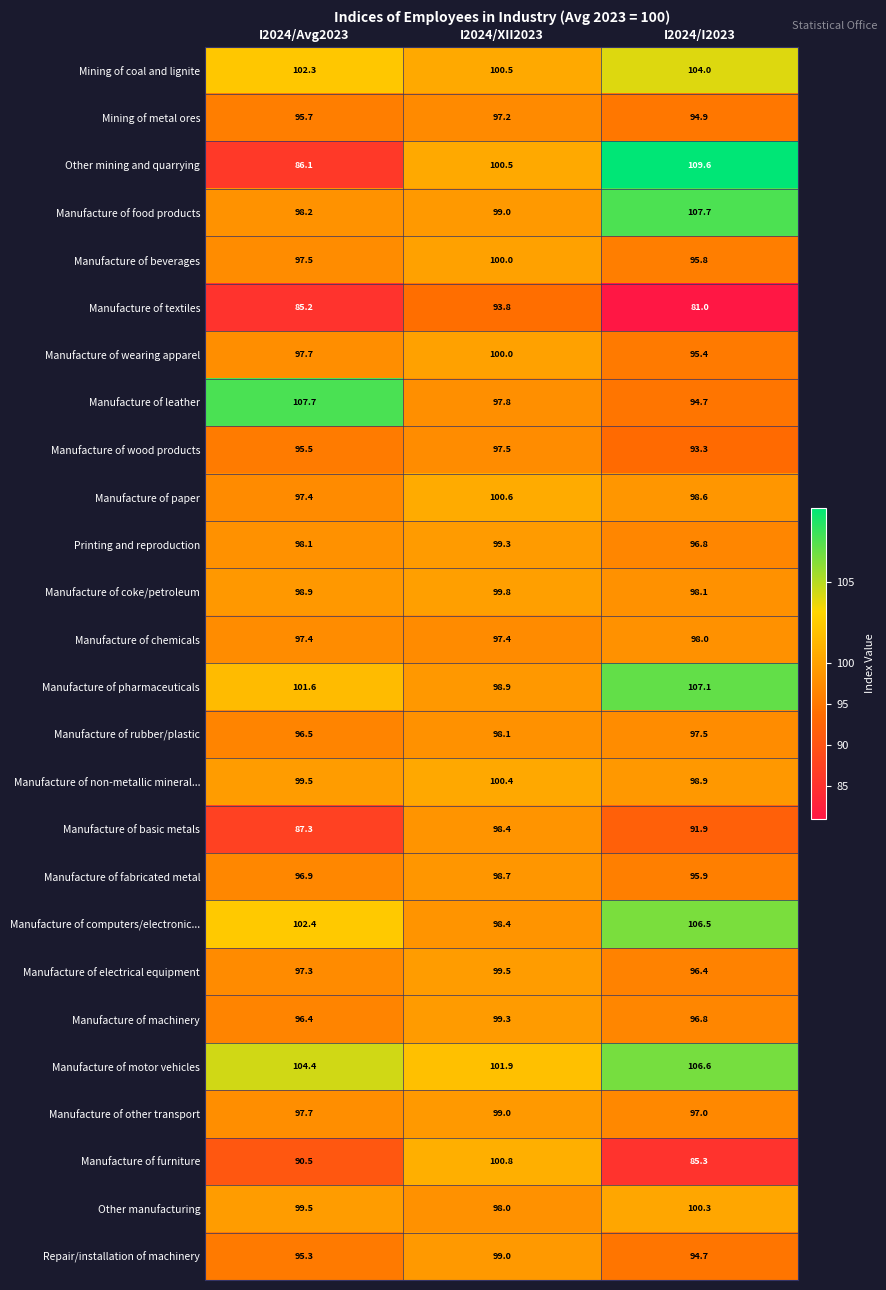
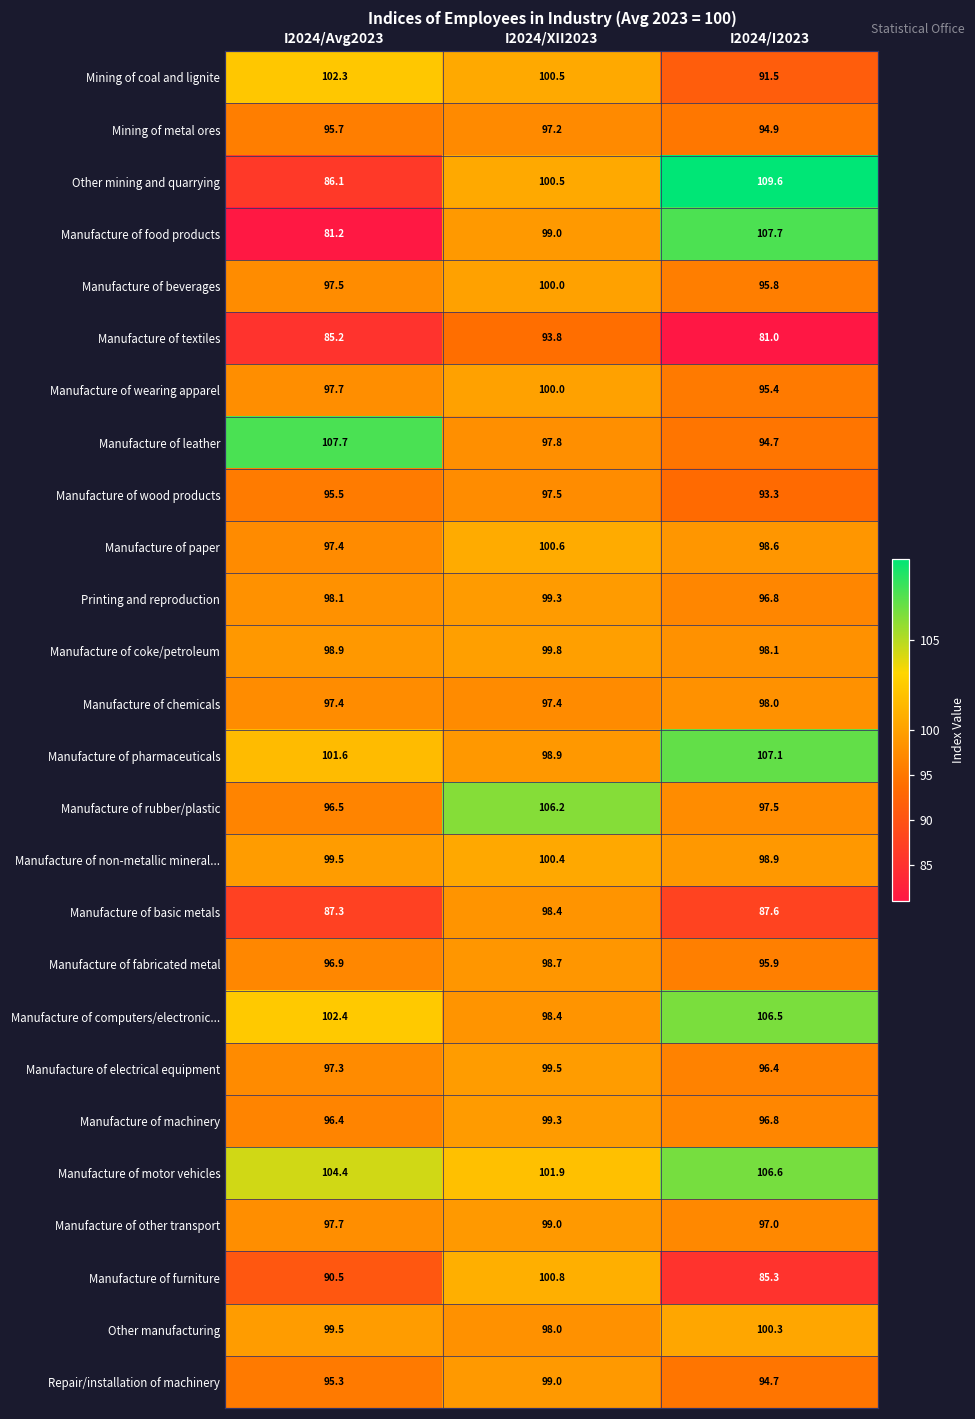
Mining of coal and lignite, I2024/I2023: 104.0 -> 91.5
Manufacture of food products, I2024/Avg2023: 98.2 -> 81.2
Manufacture of rubber/plastic, I2024/XII2023: 98.1 -> 106.2
Manufacture of basic metals, I2024/I2023: 91.9 -> 87.6
